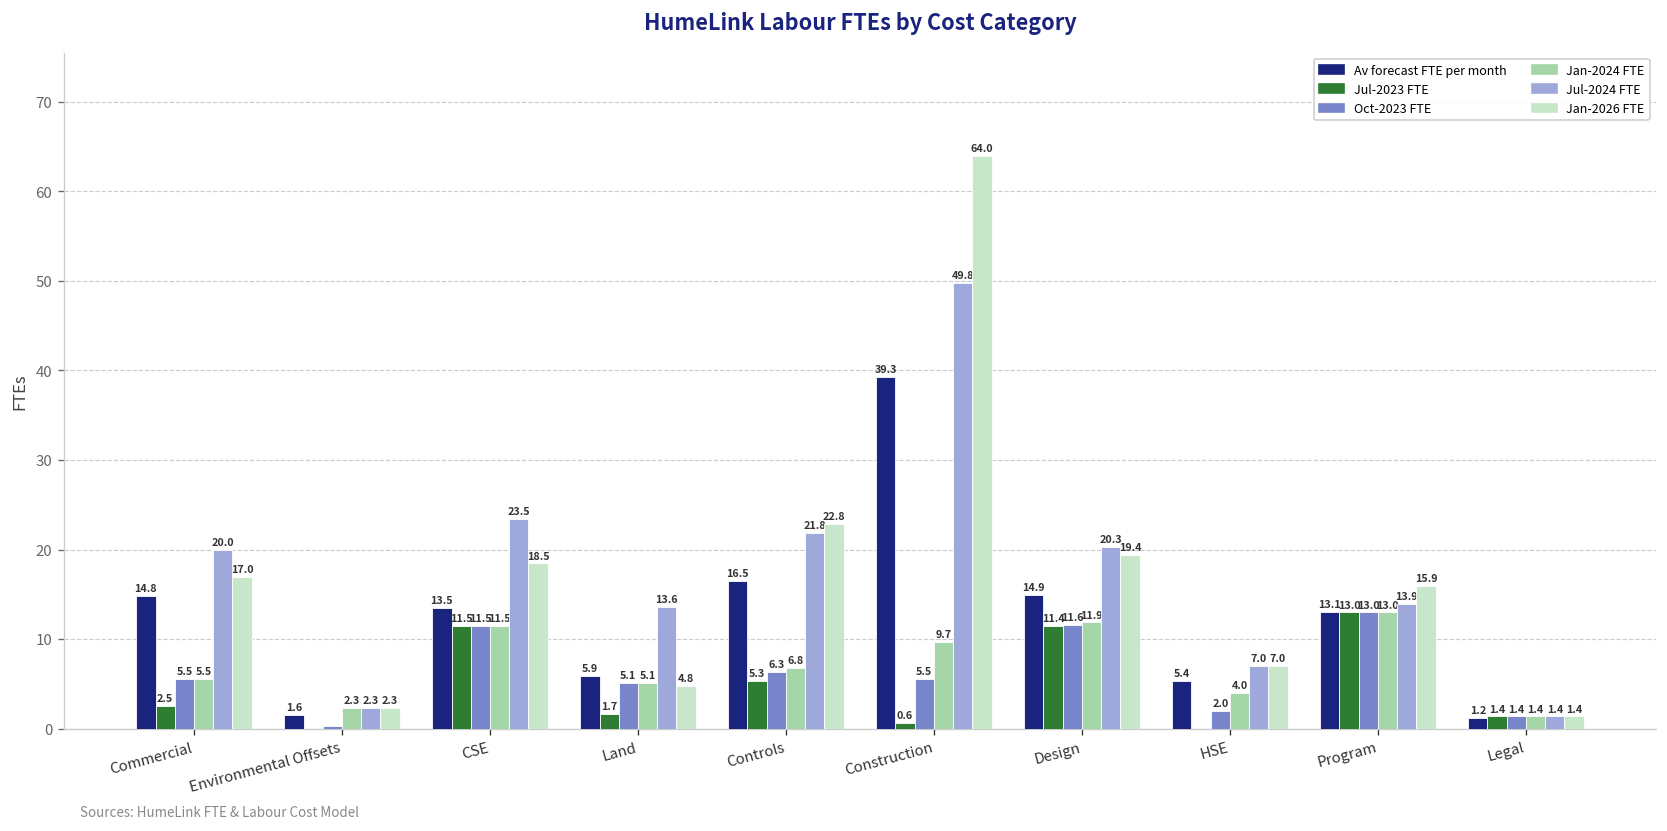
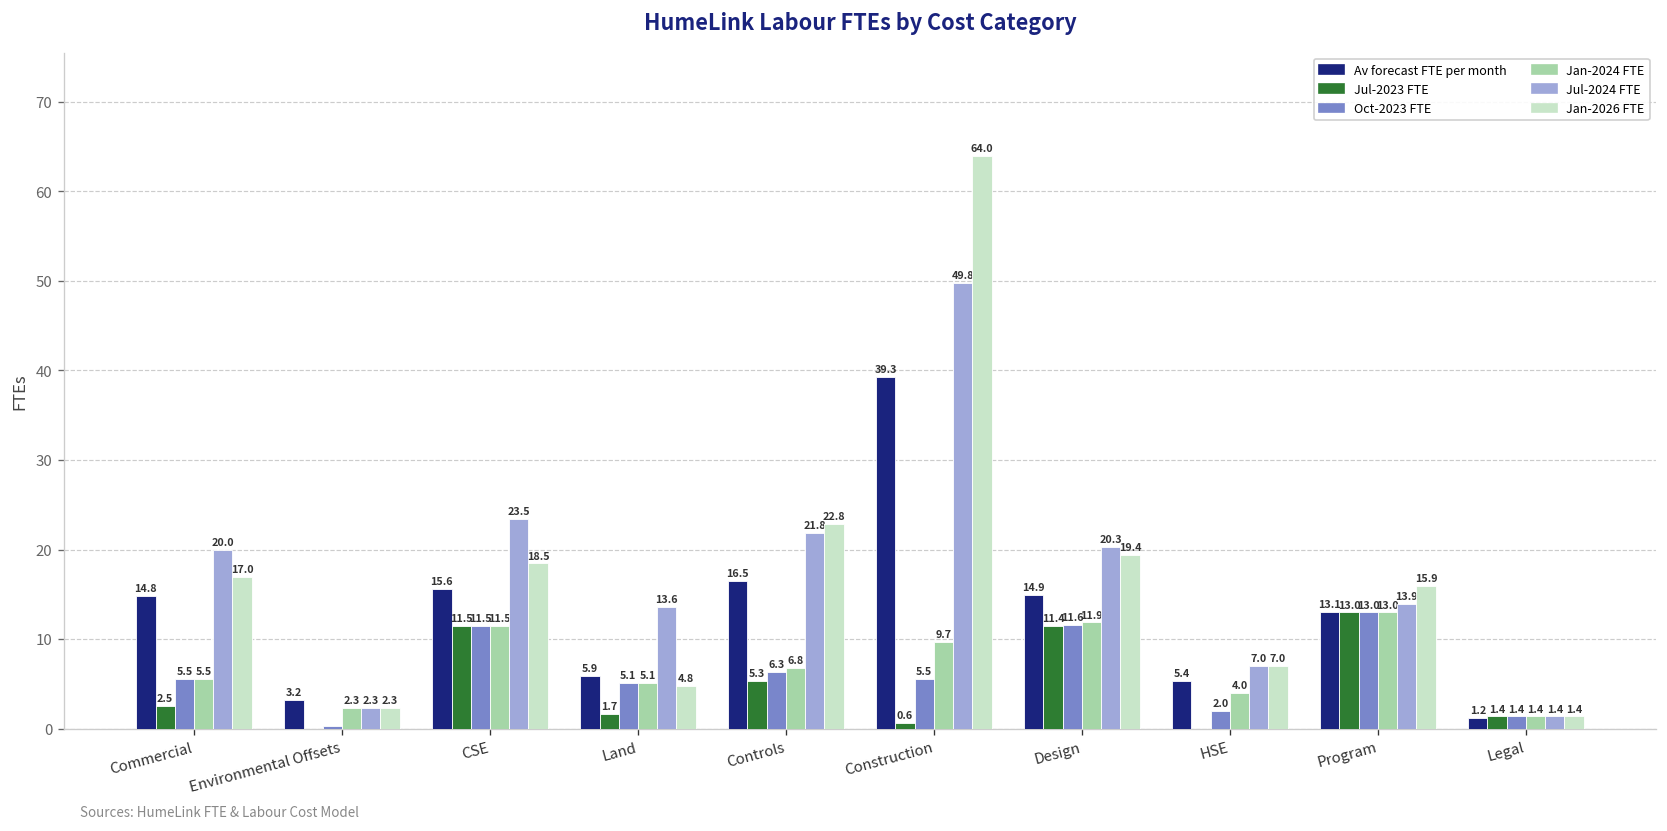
Av forecast FTE per month, Environmental Offsets: 1.6 -> 3.2
Av forecast FTE per month, CSE: 13.5 -> 15.6
